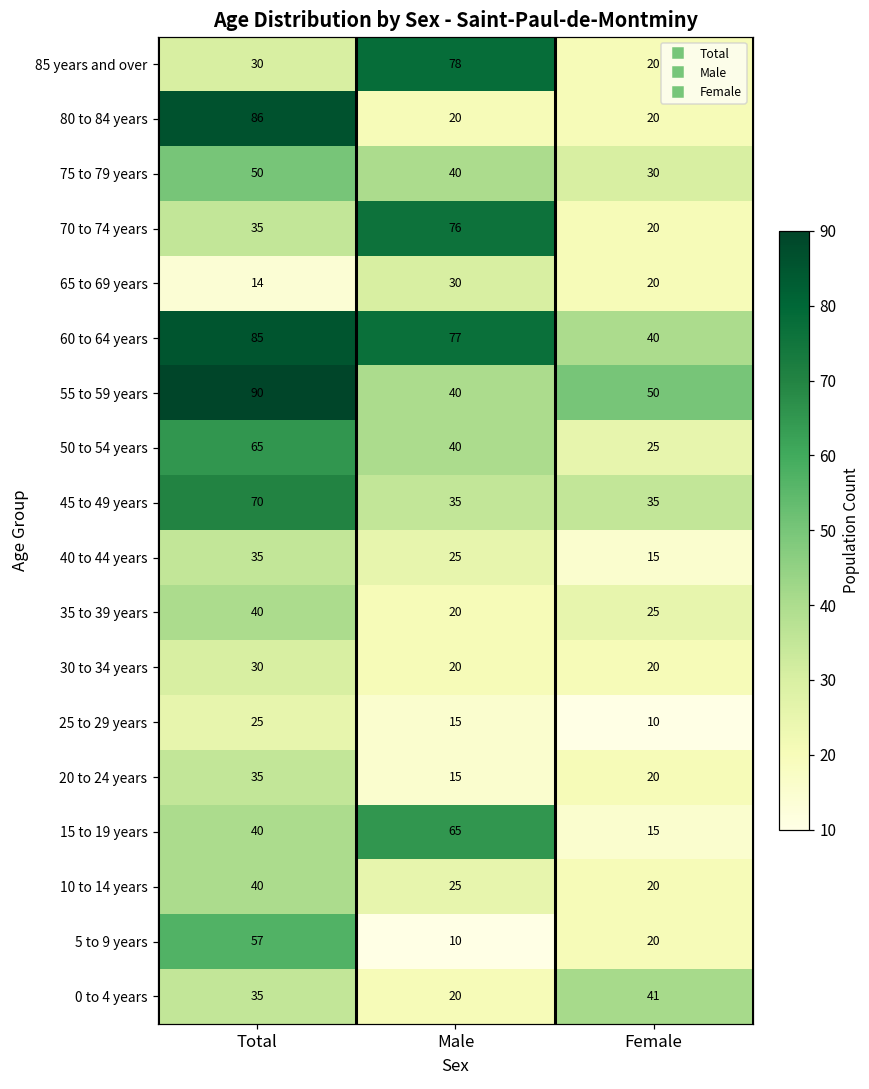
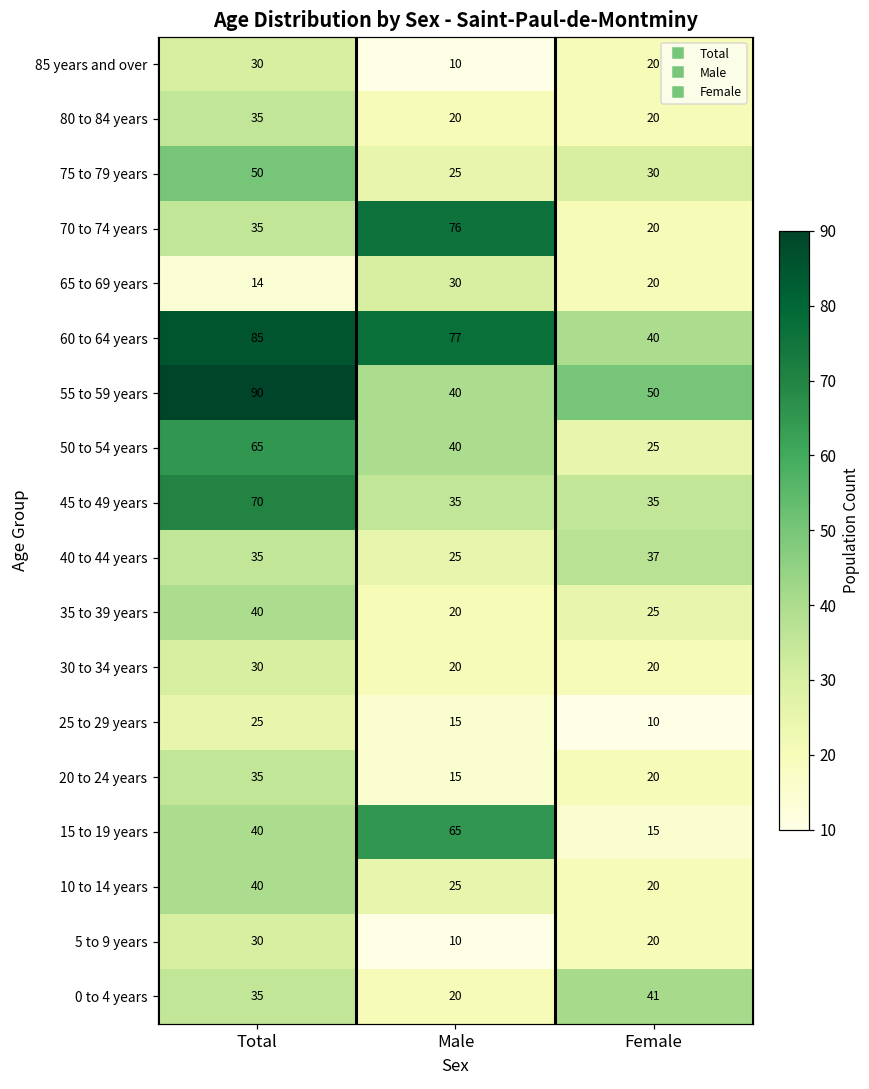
85 years and over, Male: 78 -> 10
80 to 84 years, Total: 86 -> 35
75 to 79 years, Male: 40 -> 25
40 to 44 years, Female: 15 -> 37
5 to 9 years, Total: 57 -> 30
